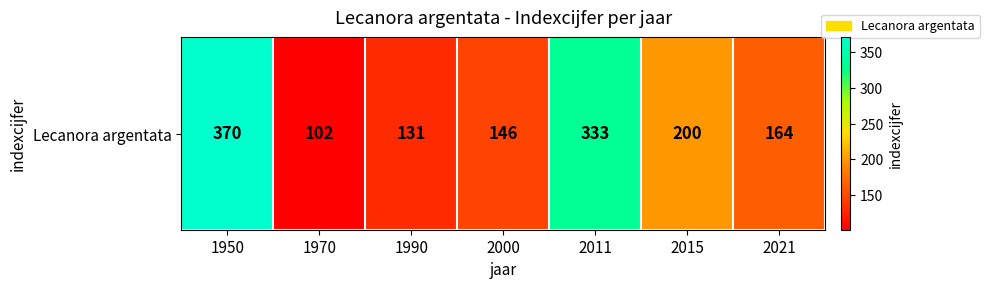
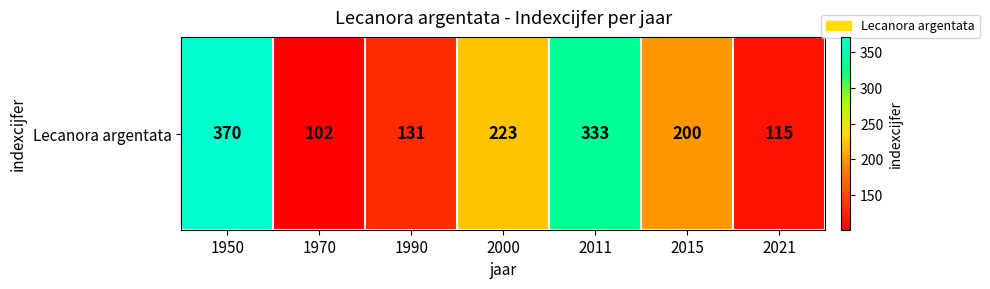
Lecanora argentata, 2000: 146 -> 223
Lecanora argentata, 2021: 164 -> 115
